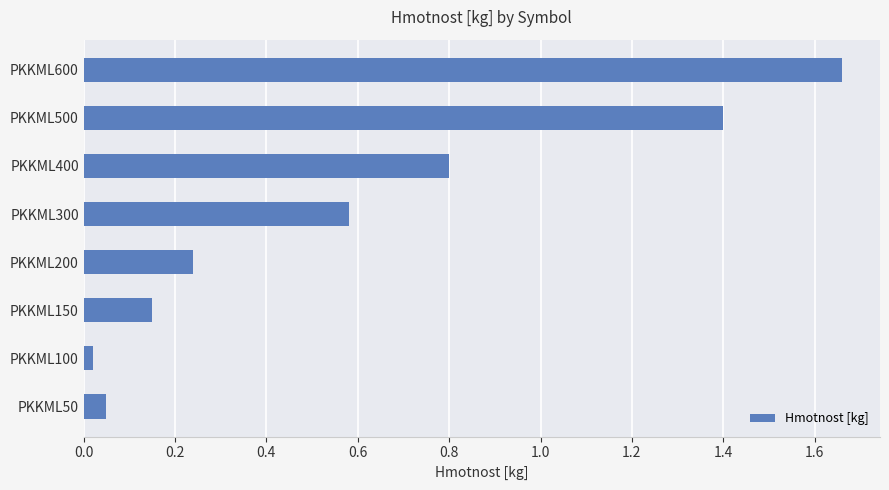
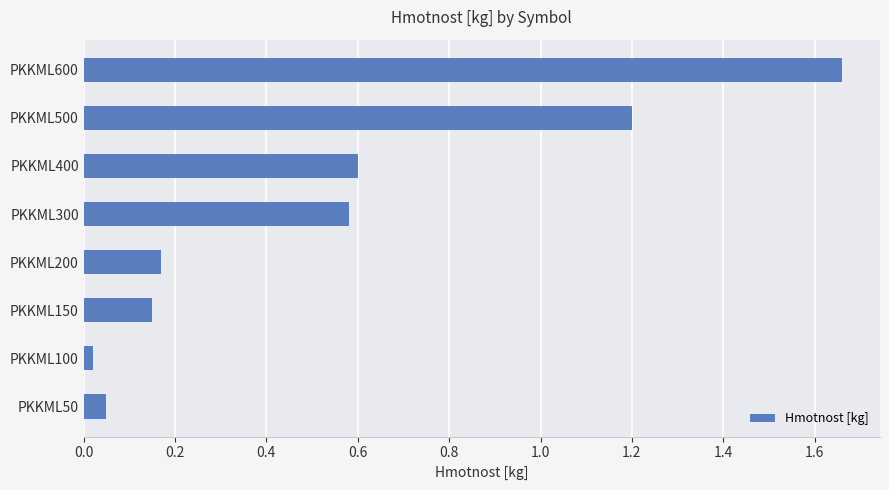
PKKML500: 1.4 -> 1.2
PKKML400: 0.8 -> 0.6
PKKML200: 0.24 -> 0.17
